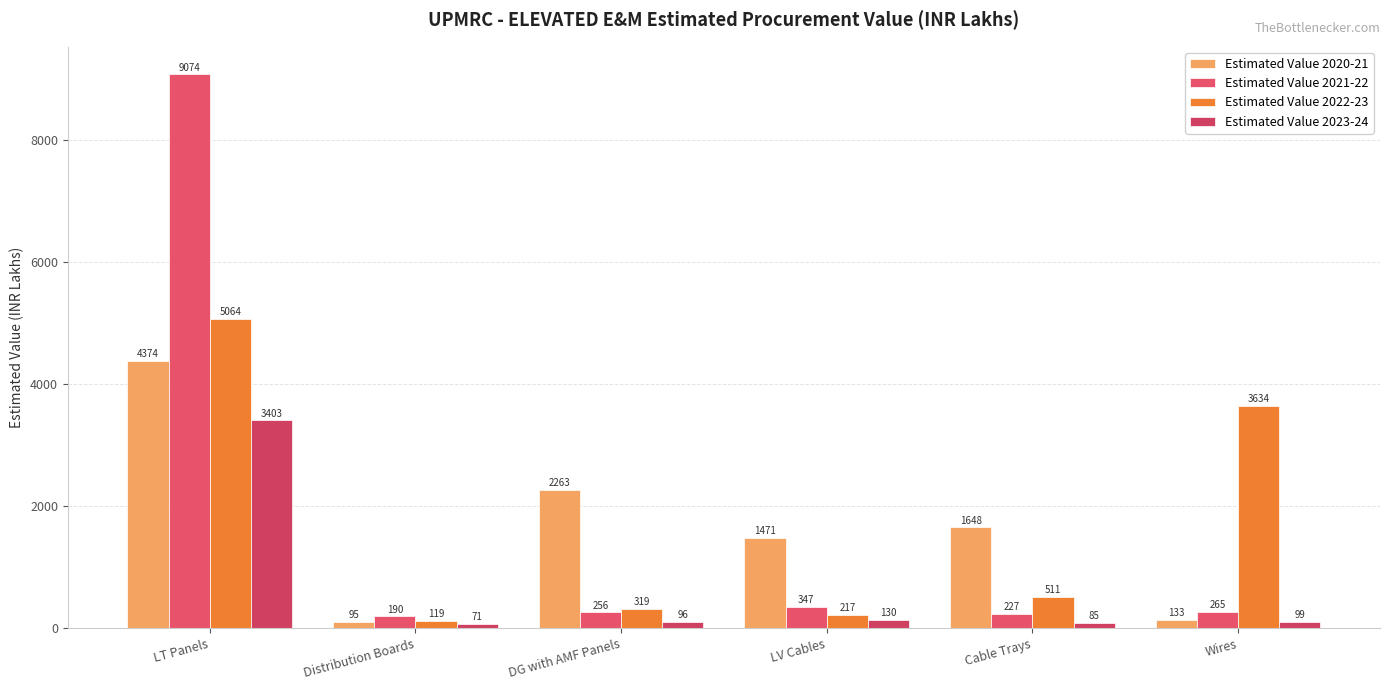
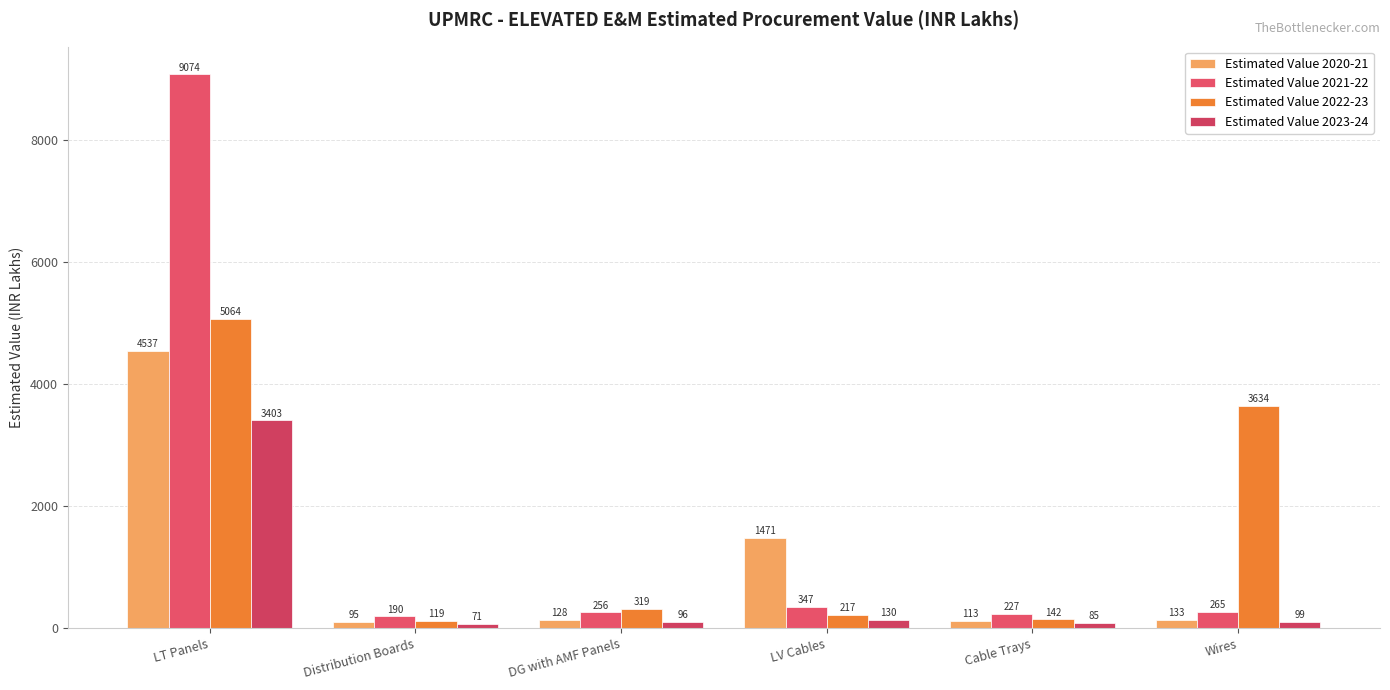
Estimated Value 2020-21, LT Panels: 4374 -> 4537
Estimated Value 2020-21, DG with AMF Panels: 2263 -> 128
Estimated Value 2020-21, Cable Trays: 1648 -> 113
Estimated Value 2022-23, Cable Trays: 511 -> 142
